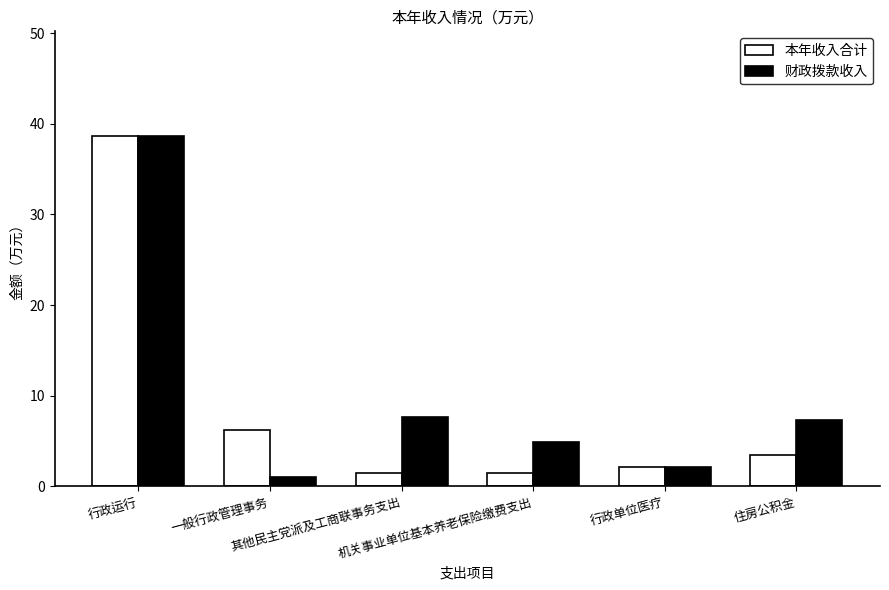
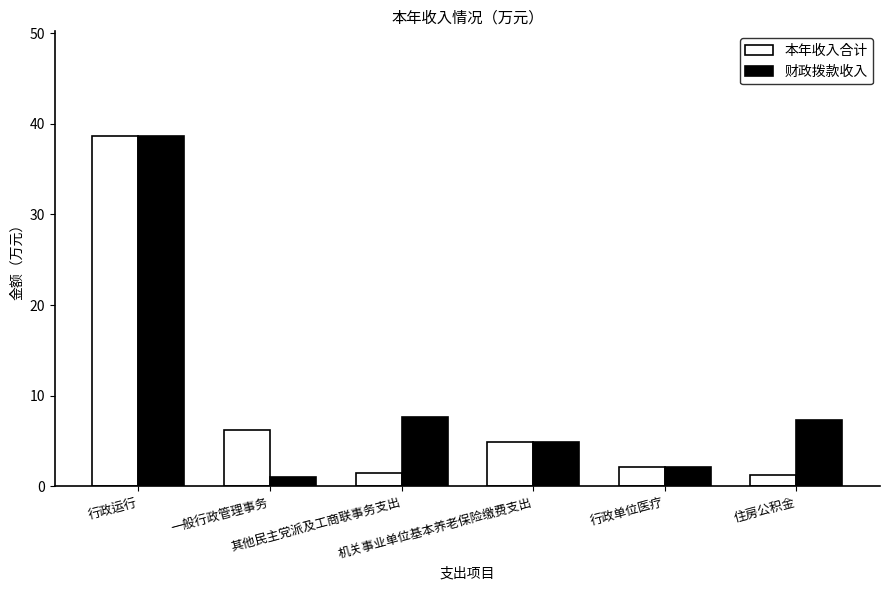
本年收入合计, 机关事业单位基本养老保险缴费支出: 1 -> 5
本年收入合计, 住房公积金: 3 -> 1
